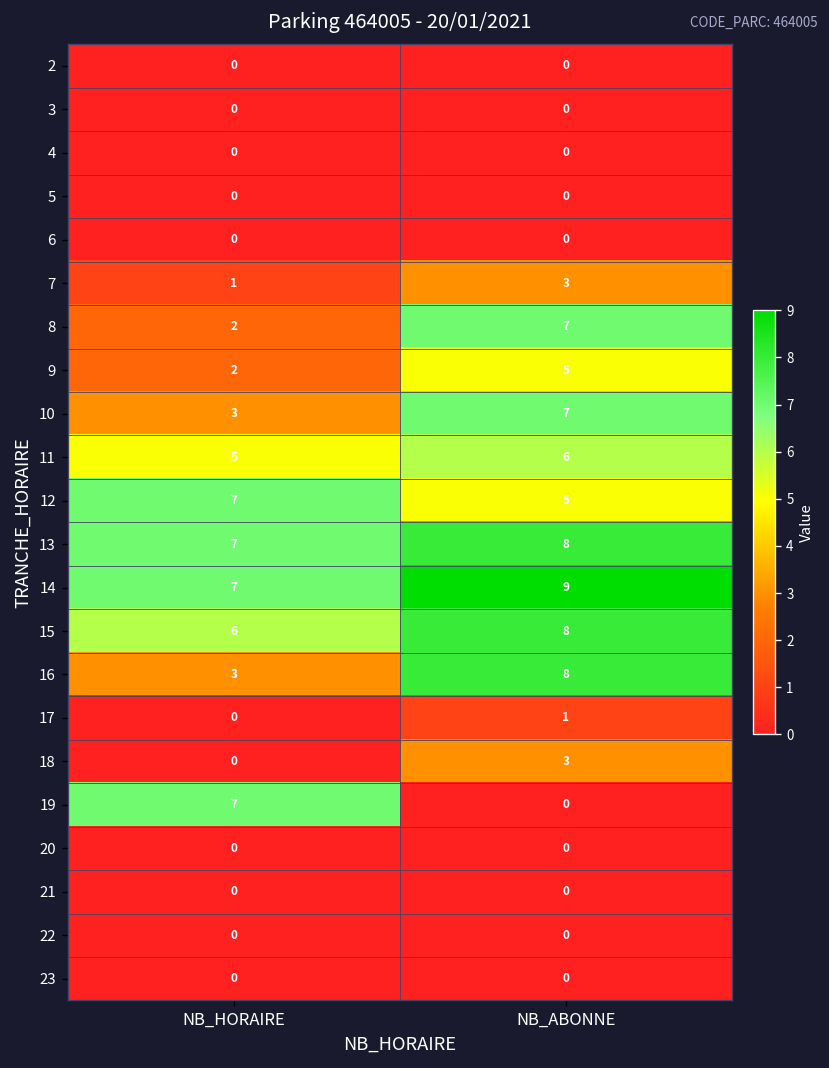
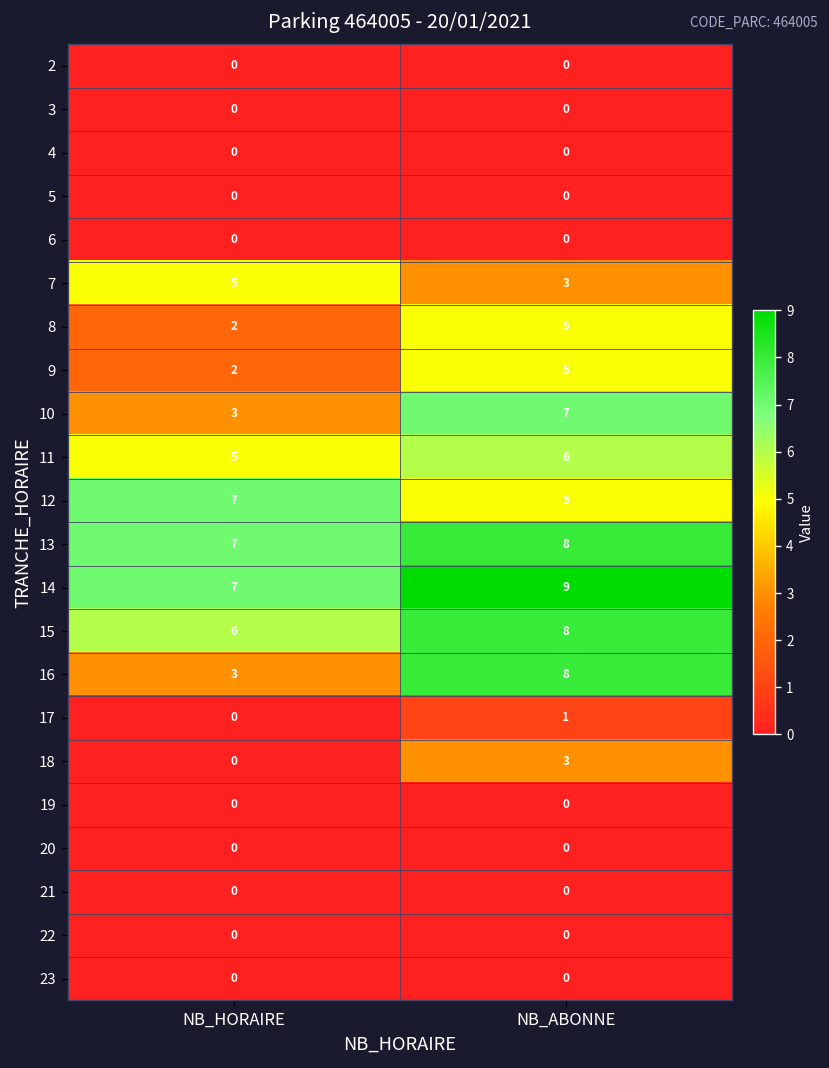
7, NB_HORAIRE: 1 -> 5
8, NB_ABONNE: 7 -> 5
19, NB_HORAIRE: 7 -> 0
